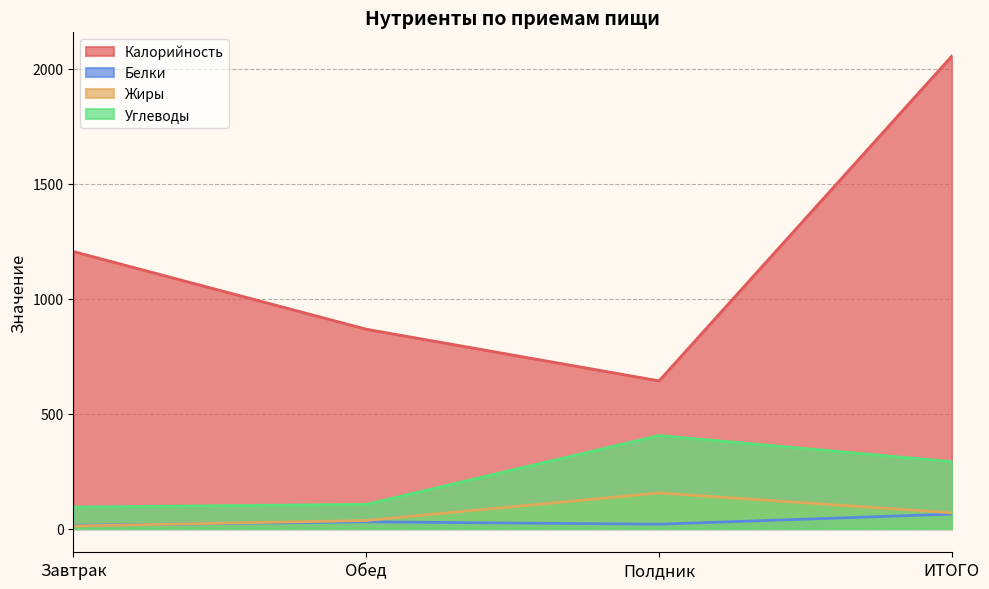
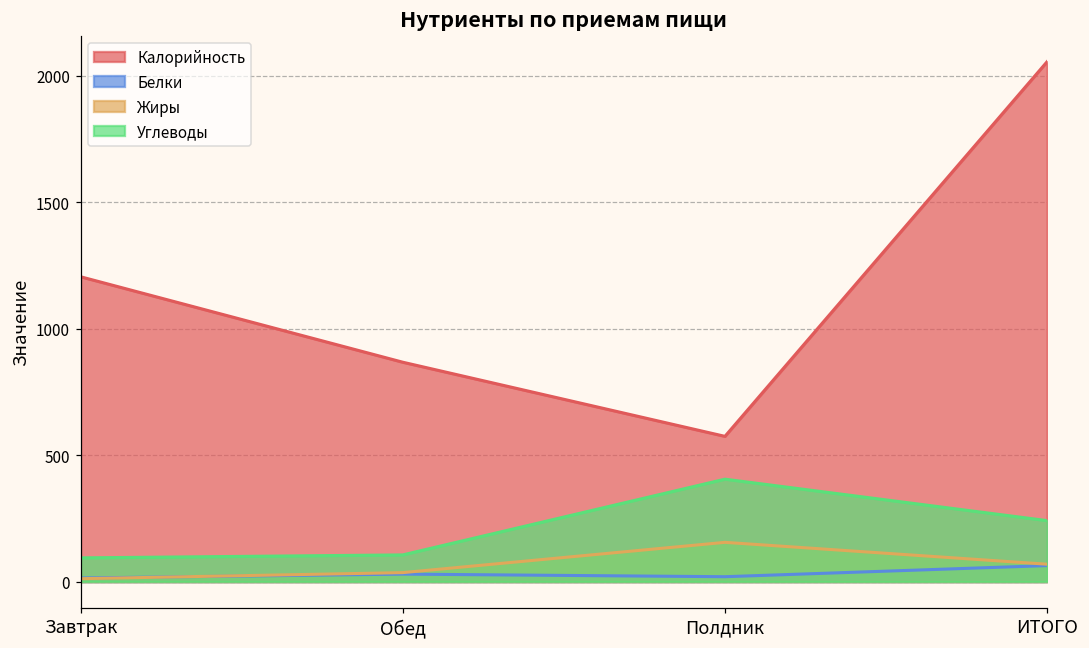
Калорийность, Полдник: 640 -> 570
Углеводы, ИТОГО: 290 -> 240
